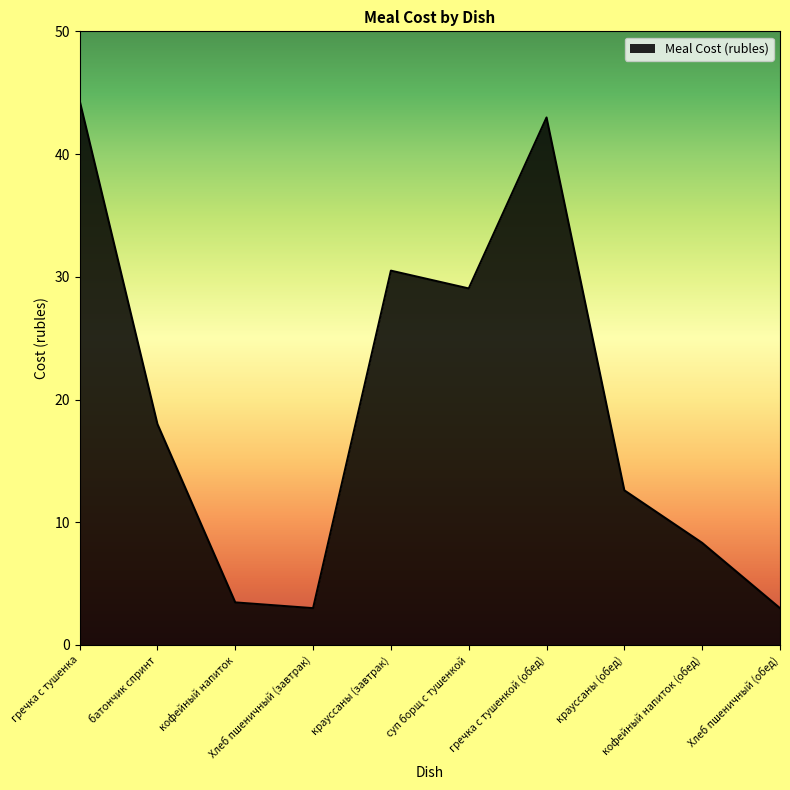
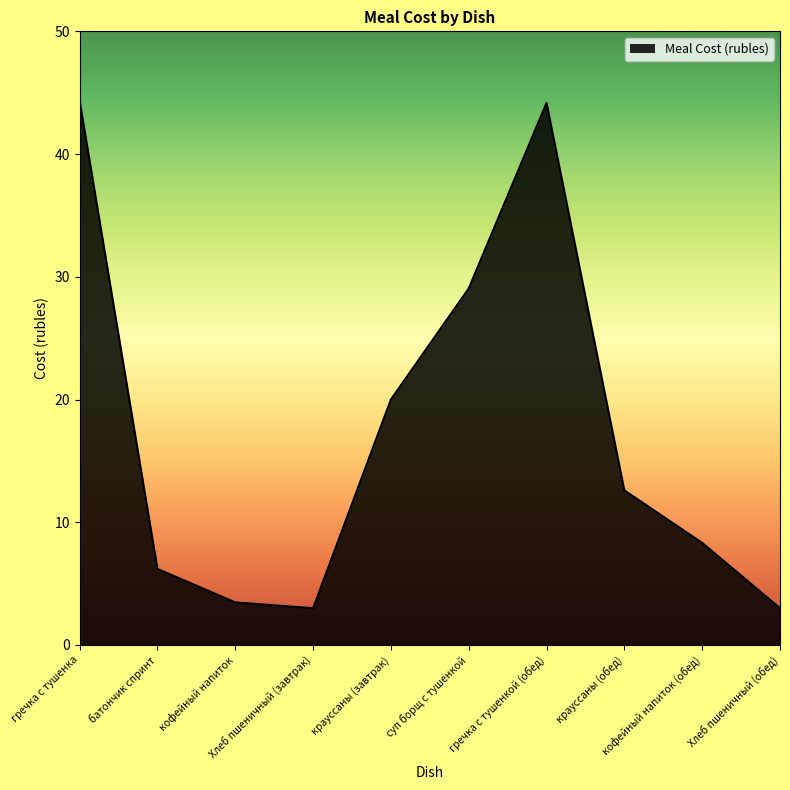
батончик спринт: 18.0 -> 6.2
крауссаны (завтрак): 30.5 -> 20.0
гречка с тушенкой (обед): 43.0 -> 44.2
